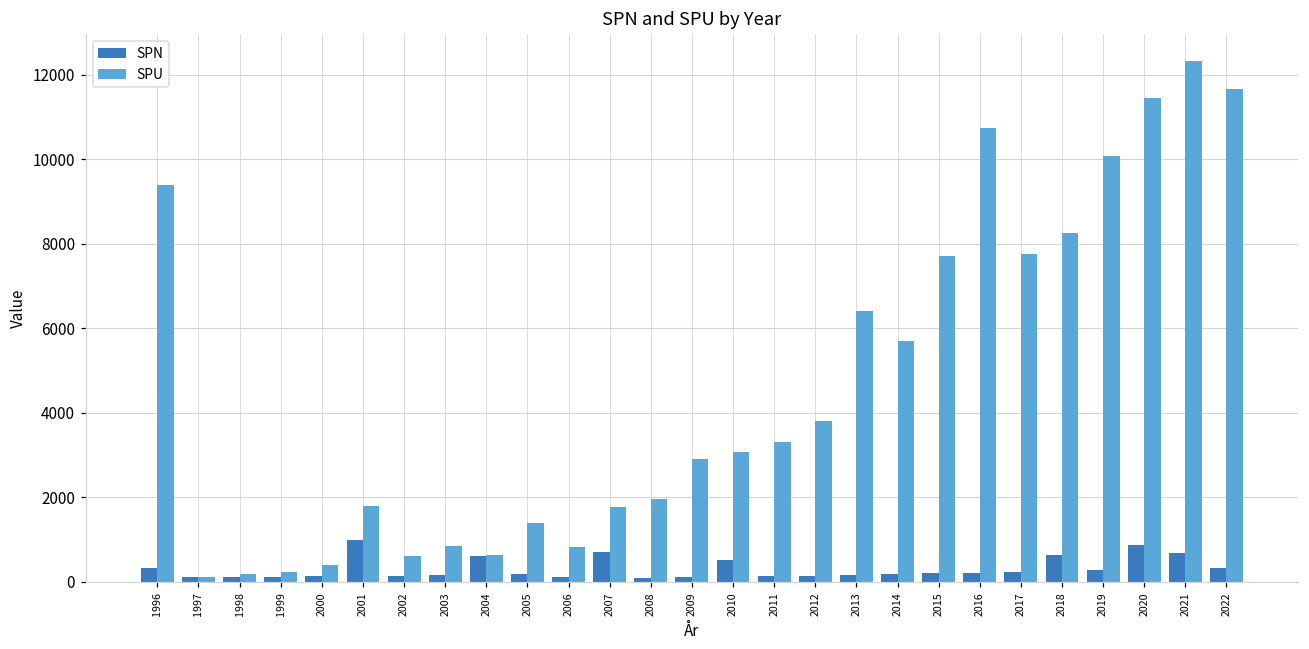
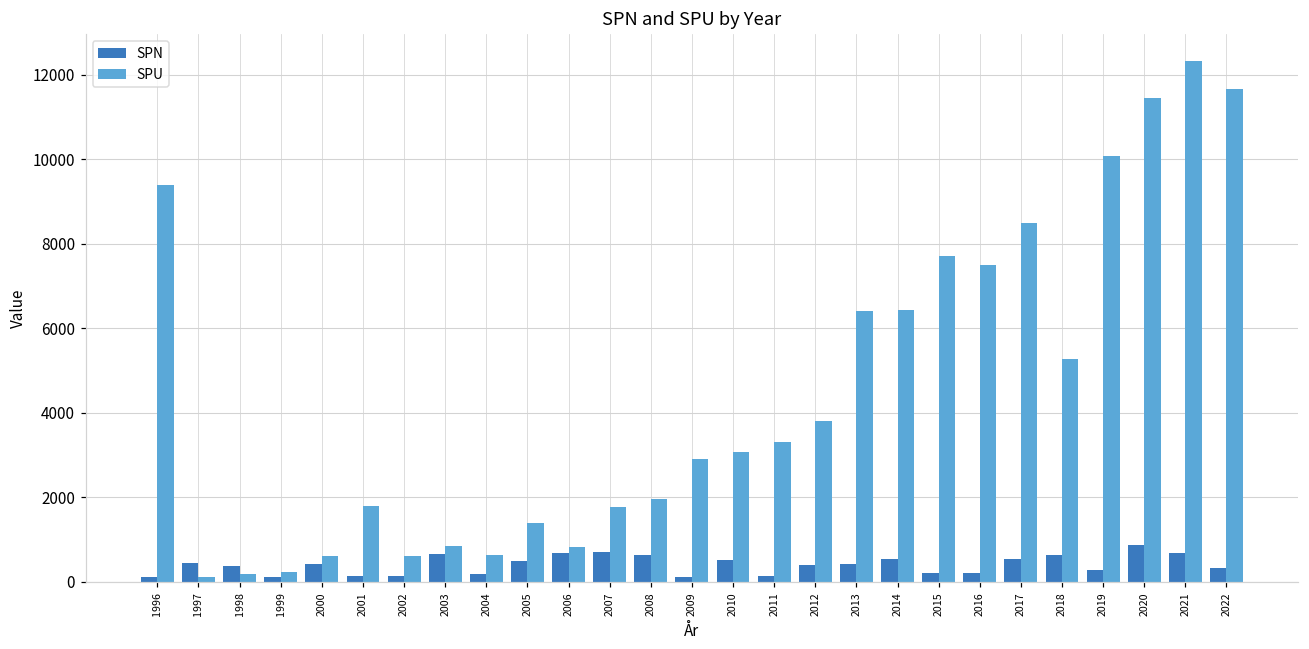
SPN, 1996: 300 -> 100
SPN, 1997: 100 -> 400
SPN, 1998: 100 -> 400
SPN, 2000: 100 -> 400
SPU, 2000: 400 -> 600
SPN, 2001: 1000 -> 100
SPN, 2003: 200 -> 600
SPN, 2004: 600 -> 200
SPN, 2005: 200 -> 500
SPN, 2006: 100 -> 700
SPN, 2008: 100 -> 600
SPN, 2012: 100 -> 400
SPN, 2013: 200 -> 400
SPN, 2014: 200 -> 500
SPU, 2014: 5700 -> 6400
SPU, 2016: 10700 -> 7500
SPN, 2017: 200 -> 500
SPU, 2017: 7800 -> 8500
SPU, 2018: 8300 -> 5300
